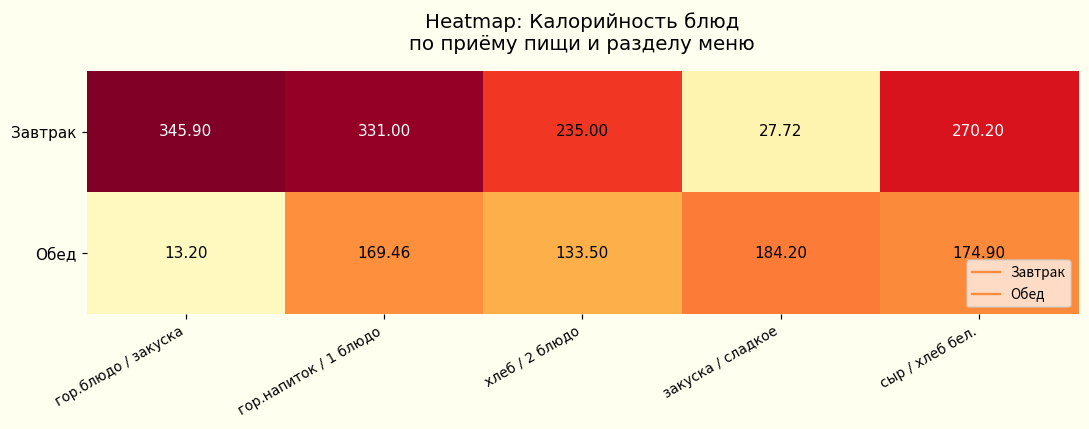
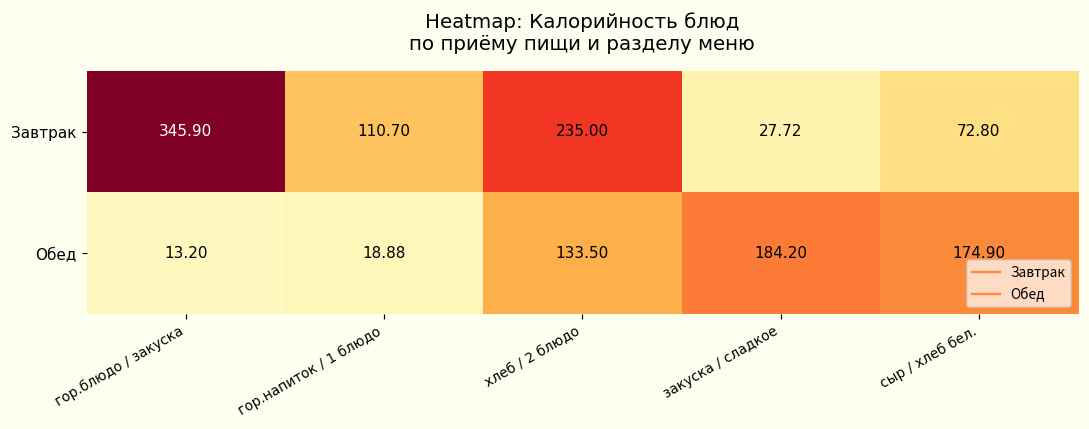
Завтрак, гор.напиток / 1 блюдо: 331.00 -> 110.70
Завтрак, сыр / хлеб бел.: 270.20 -> 72.80
Обед, гор.напиток / 1 блюдо: 169.46 -> 18.88
